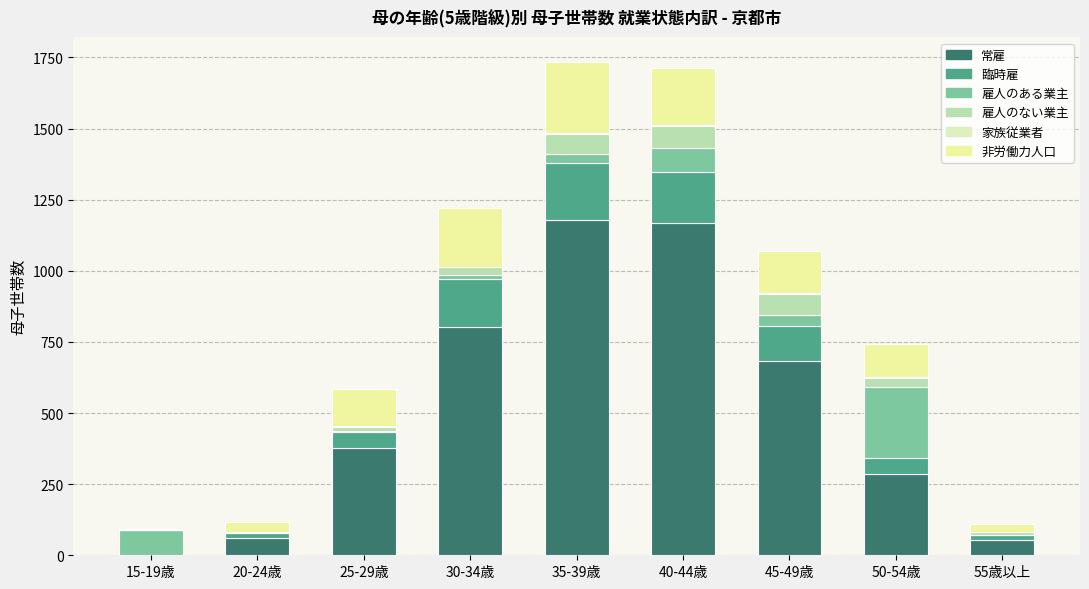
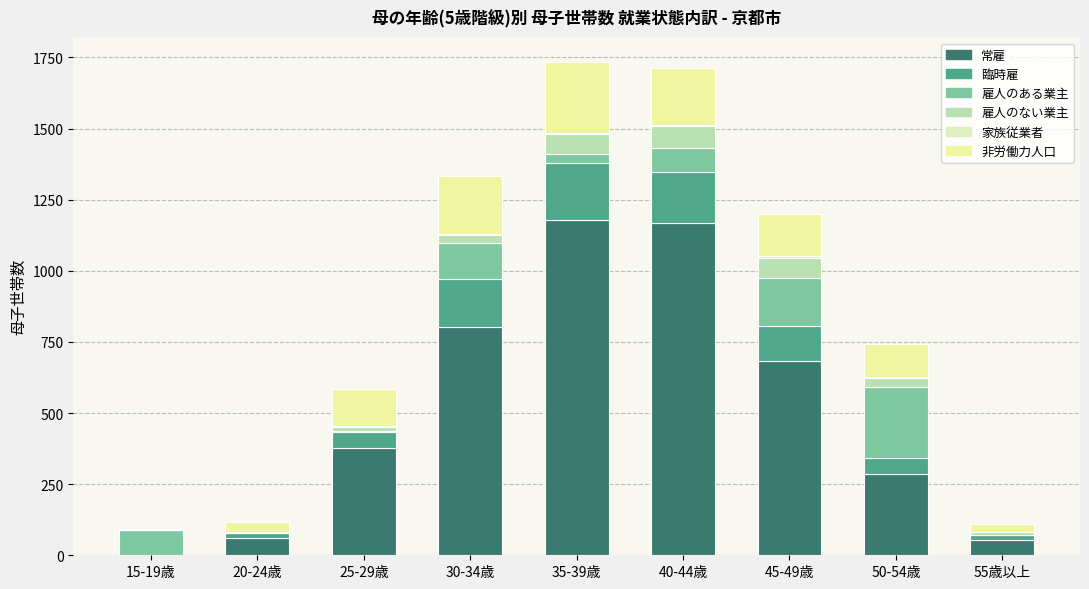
雇人のある業主, 30-34歳: 20 -> 130
雇人のある業主, 45-49歳: 40 -> 170
